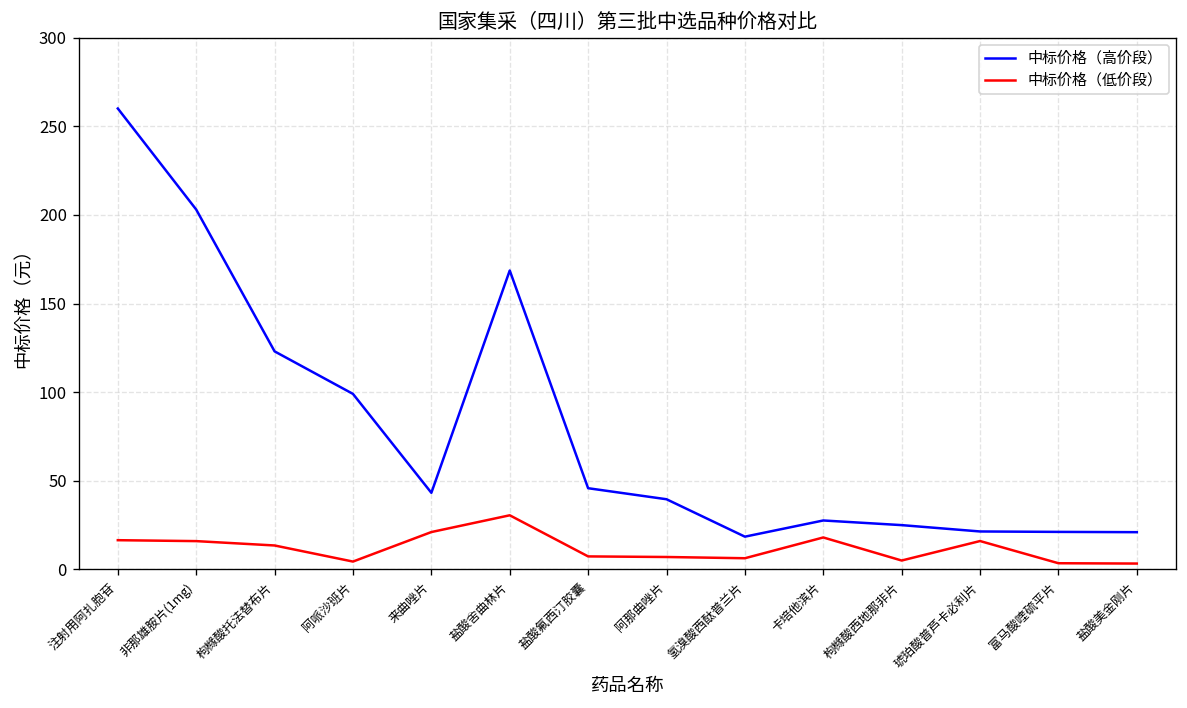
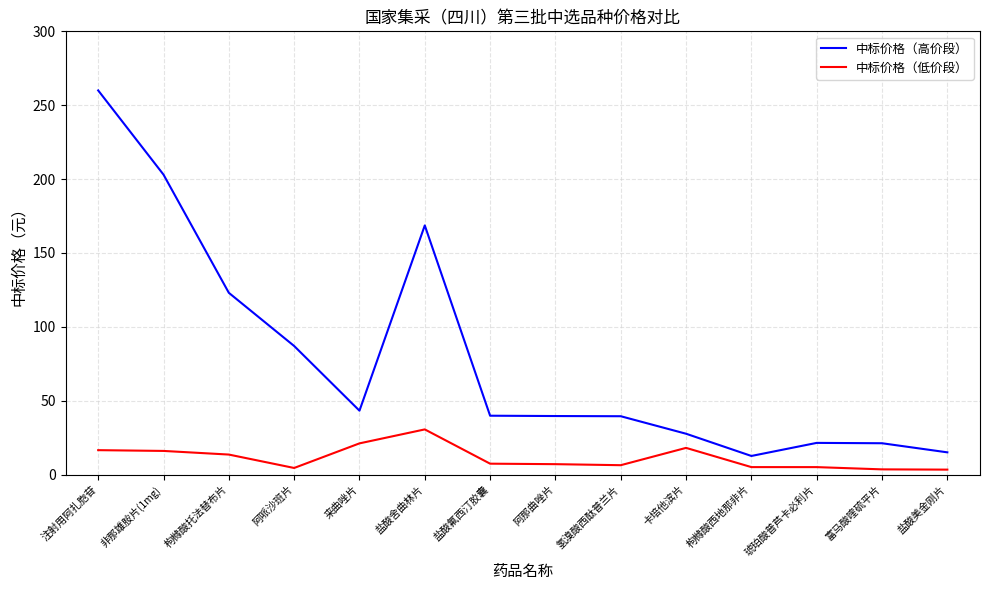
中标价格（高价段）, 阿哌沙班片: 99 -> 87
中标价格（高价段）, 盐酸氟西汀胶囊: 46 -> 40
中标价格（高价段）, 氢溴酸西酞普兰片: 18 -> 39
中标价格（高价段）, 枸橼酸西地那非片: 25 -> 13
中标价格（低价段）, 琥珀酸普芦卡必利片: 16 -> 5
中标价格（高价段）, 盐酸美金刚片: 21 -> 15
